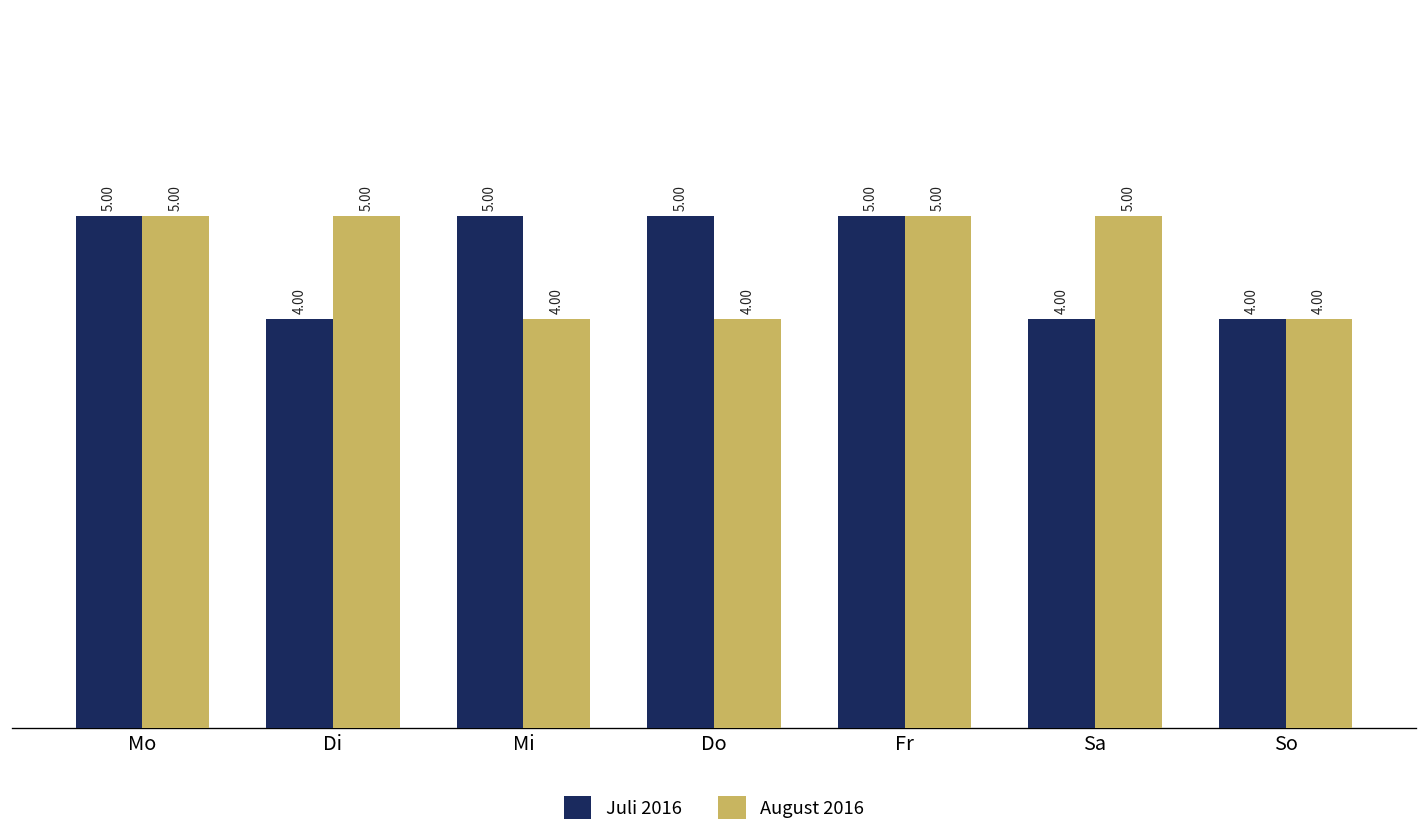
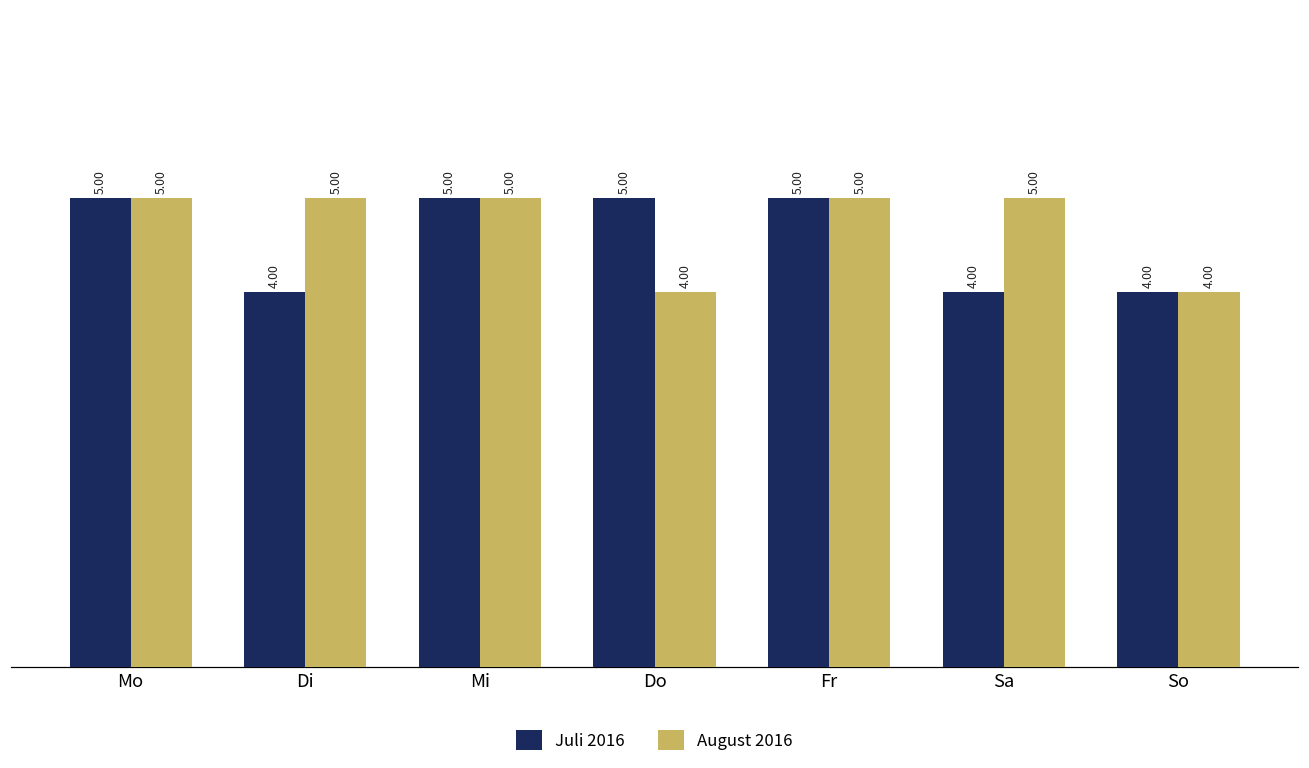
August 2016, Mi: 4.00 -> 5.00
